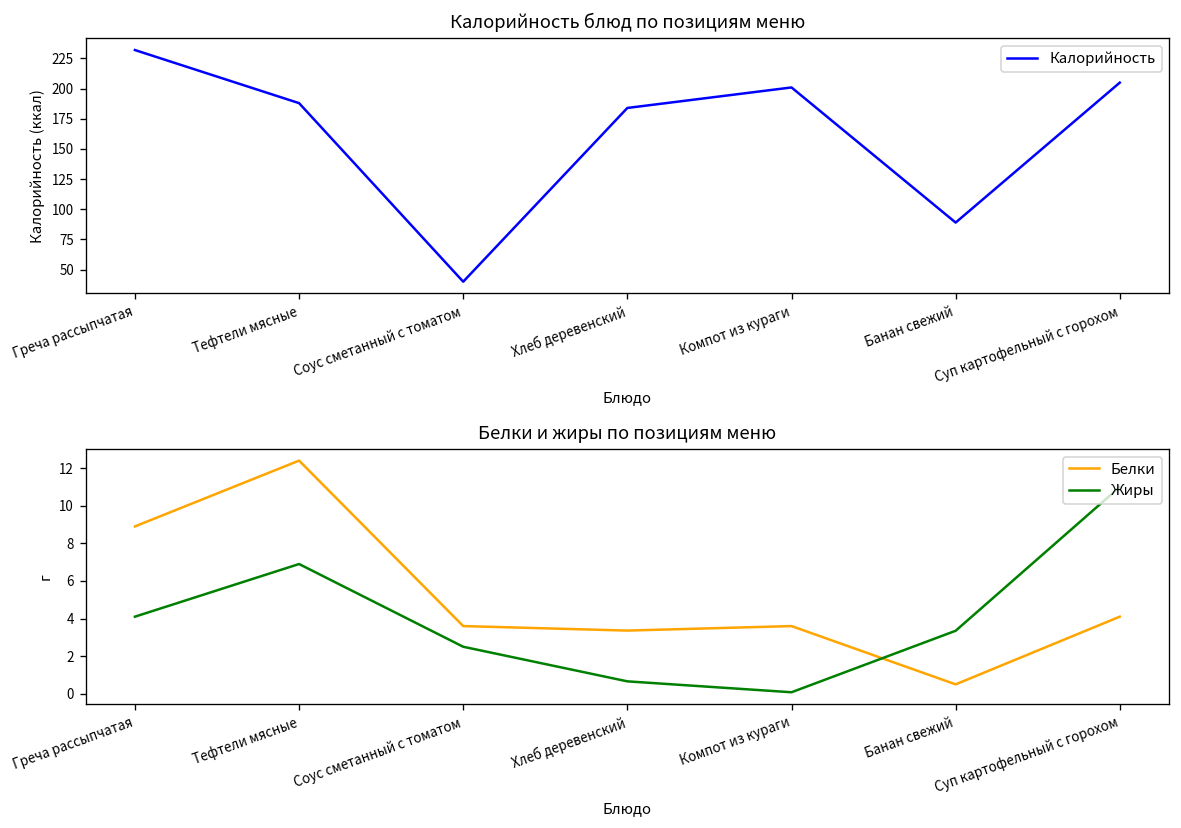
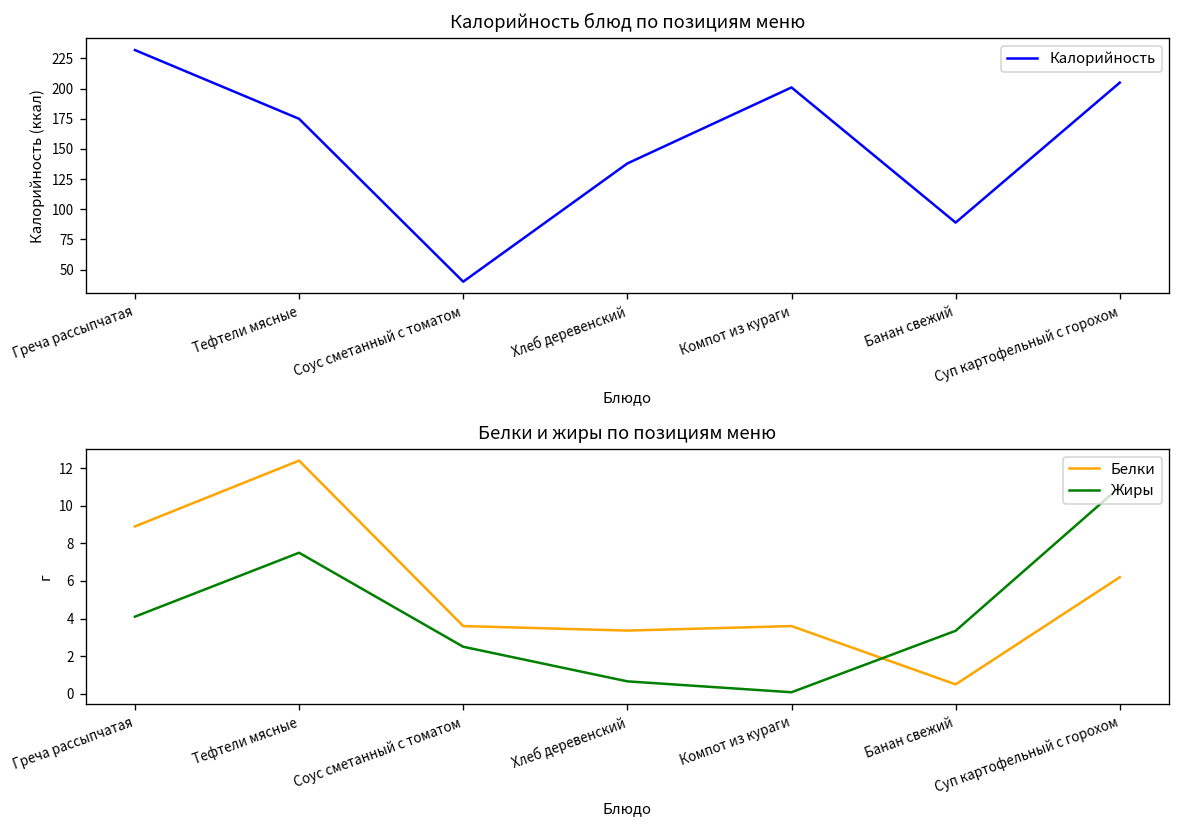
Калорийность блюд по позициям меню, Тефтели мясные: 188 -> 175
Калорийность блюд по позициям меню, Хлеб деревенский: 184 -> 138
Белки и жиры по позициям меню, Жиры, Тефтели мясные: 6.9 -> 7.5
Белки и жиры по позициям меню, Белки, Суп картофельный с горохом: 4.1 -> 6.2
